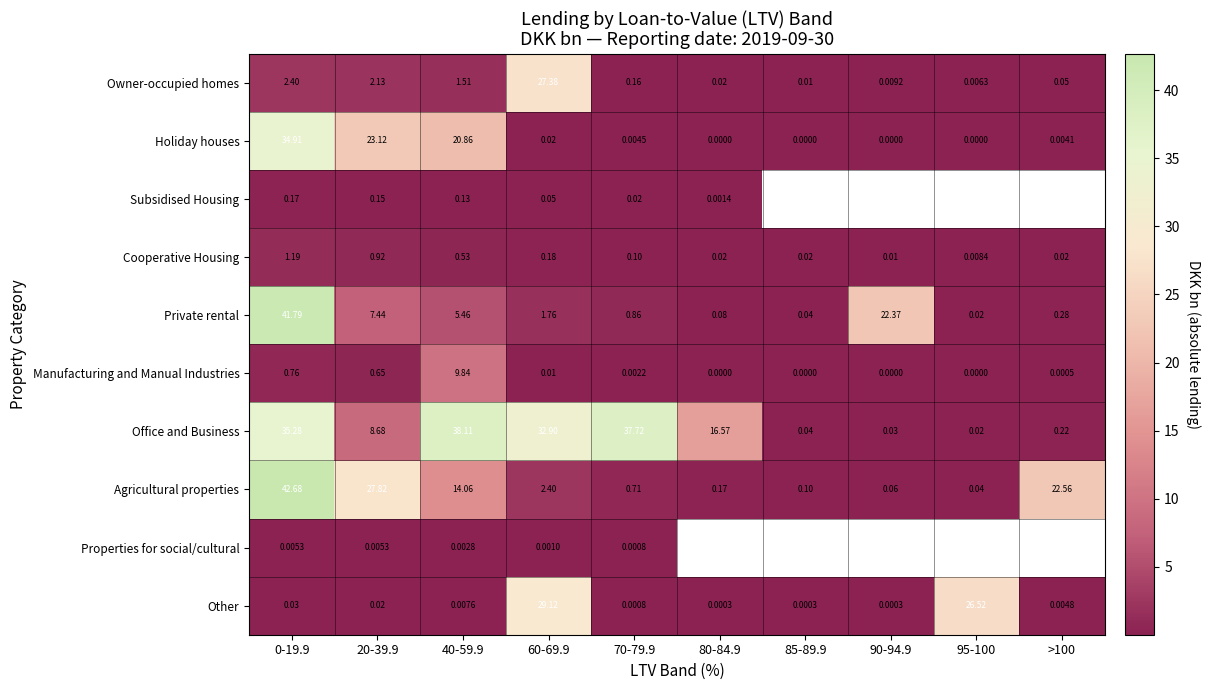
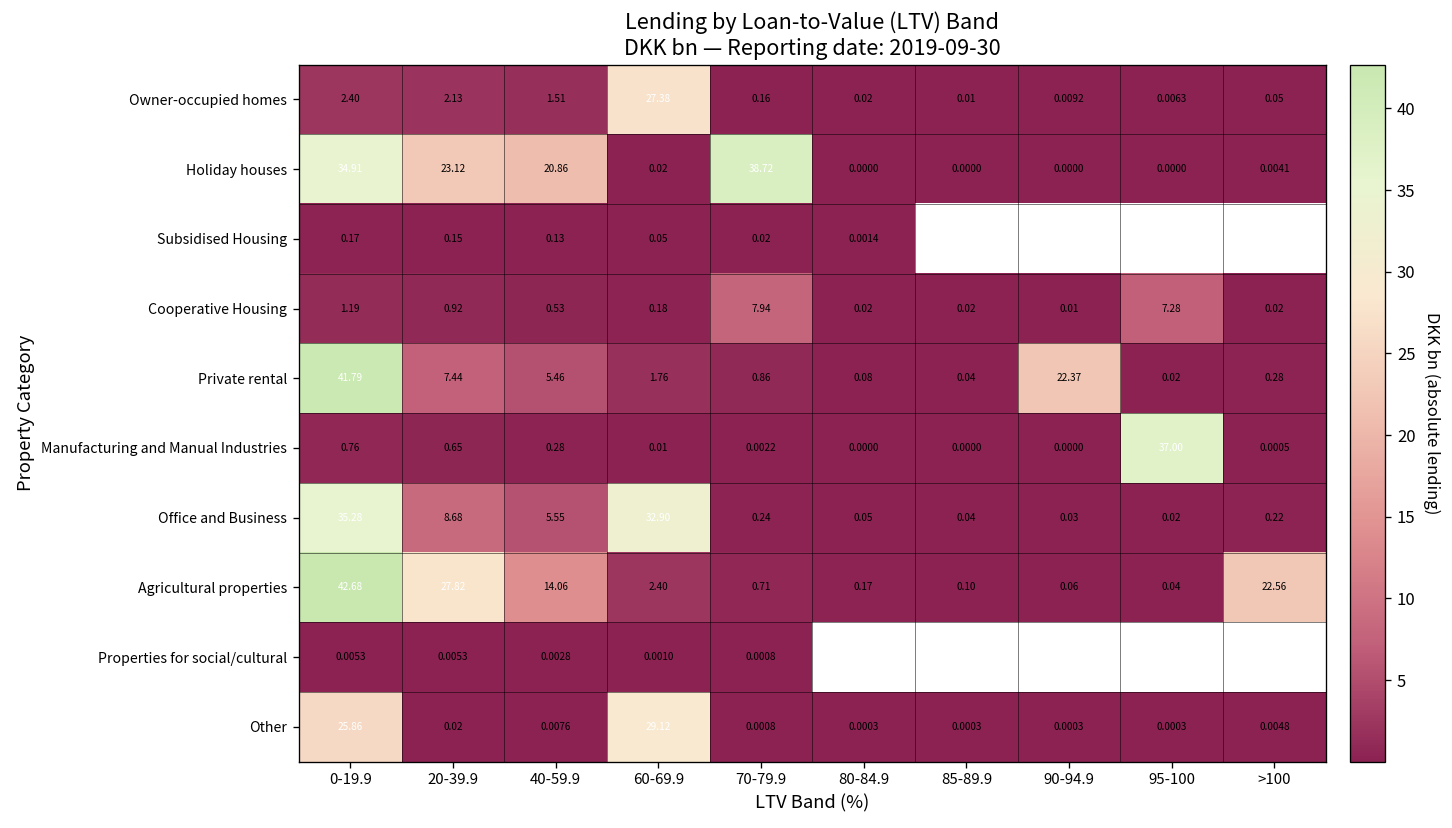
Holiday houses, 70-79.9: 0.0045 -> 38.72
Cooperative Housing, 70-79.9: 0.10 -> 7.94
Cooperative Housing, 95-100: 0.0084 -> 7.28
Manufacturing and Manual Industries, 40-59.9: 9.84 -> 0.28
Manufacturing and Manual Industries, 95-100: 0.0000 -> 37.00
Office and Business, 40-59.9: 38.11 -> 5.55
Office and Business, 70-79.9: 37.72 -> 0.24
Office and Business, 80-84.9: 16.57 -> 0.05
Other, 0-19.9: 0.03 -> 25.86
Other, 95-100: 26.52 -> 0.0003
